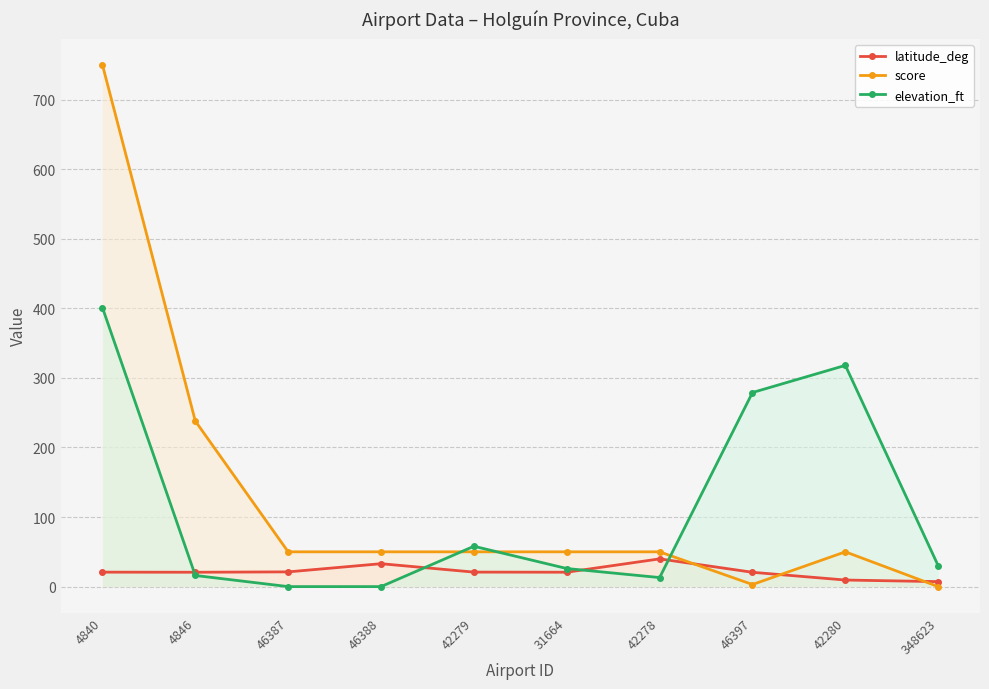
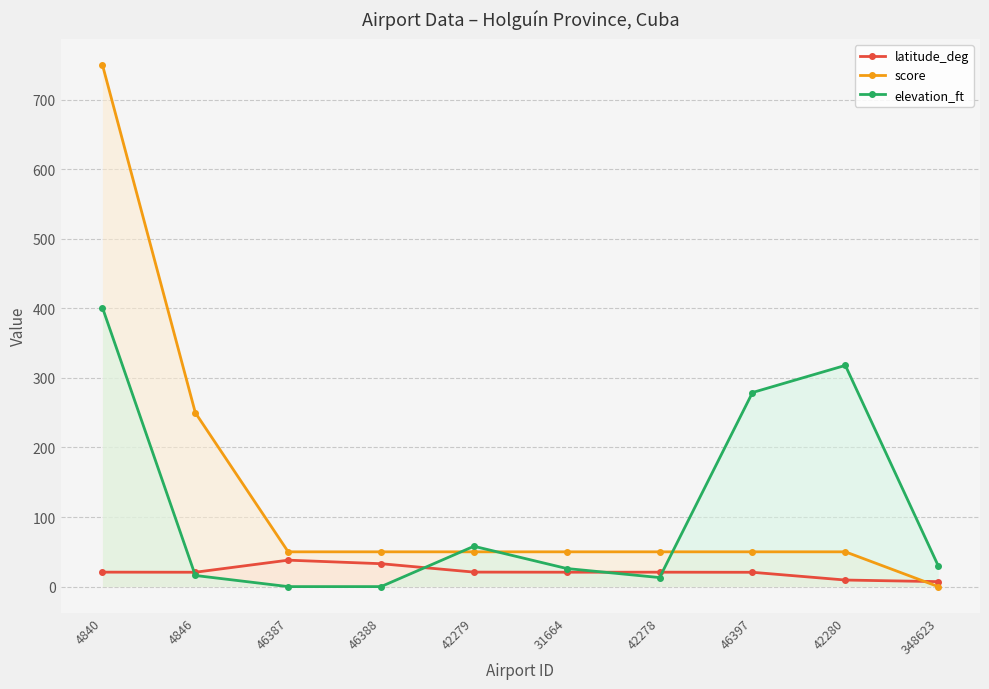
score, 4846: 240 -> 250
latitude_deg, 46387: 20 -> 40
latitude_deg, 42278: 40 -> 20
score, 46397: 0 -> 50
